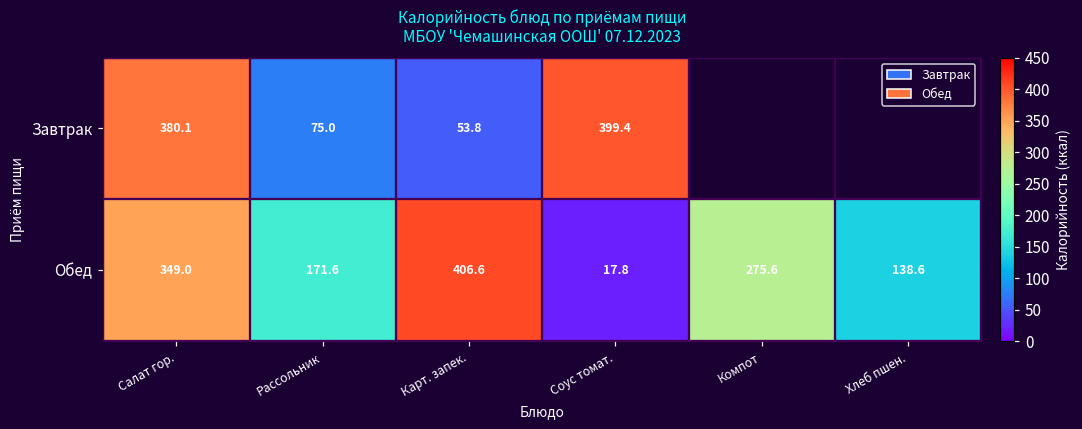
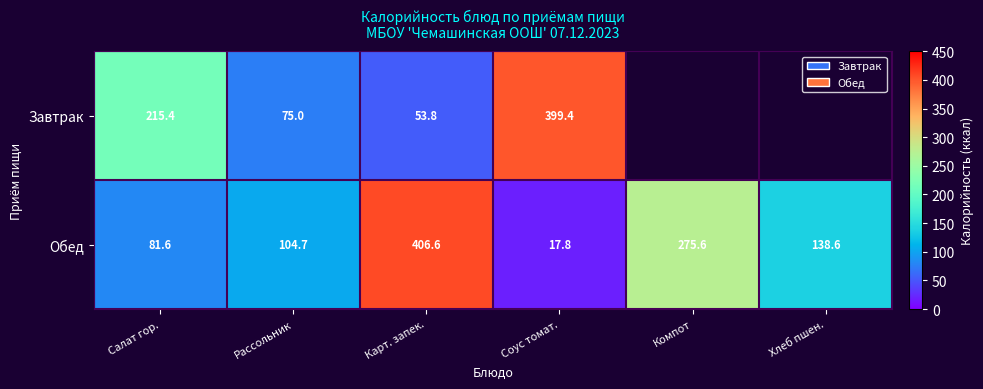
Завтрак, Салат гор.: 380.1 -> 215.4
Обед, Салат гор.: 349.0 -> 81.6
Обед, Рассольник: 171.6 -> 104.7
